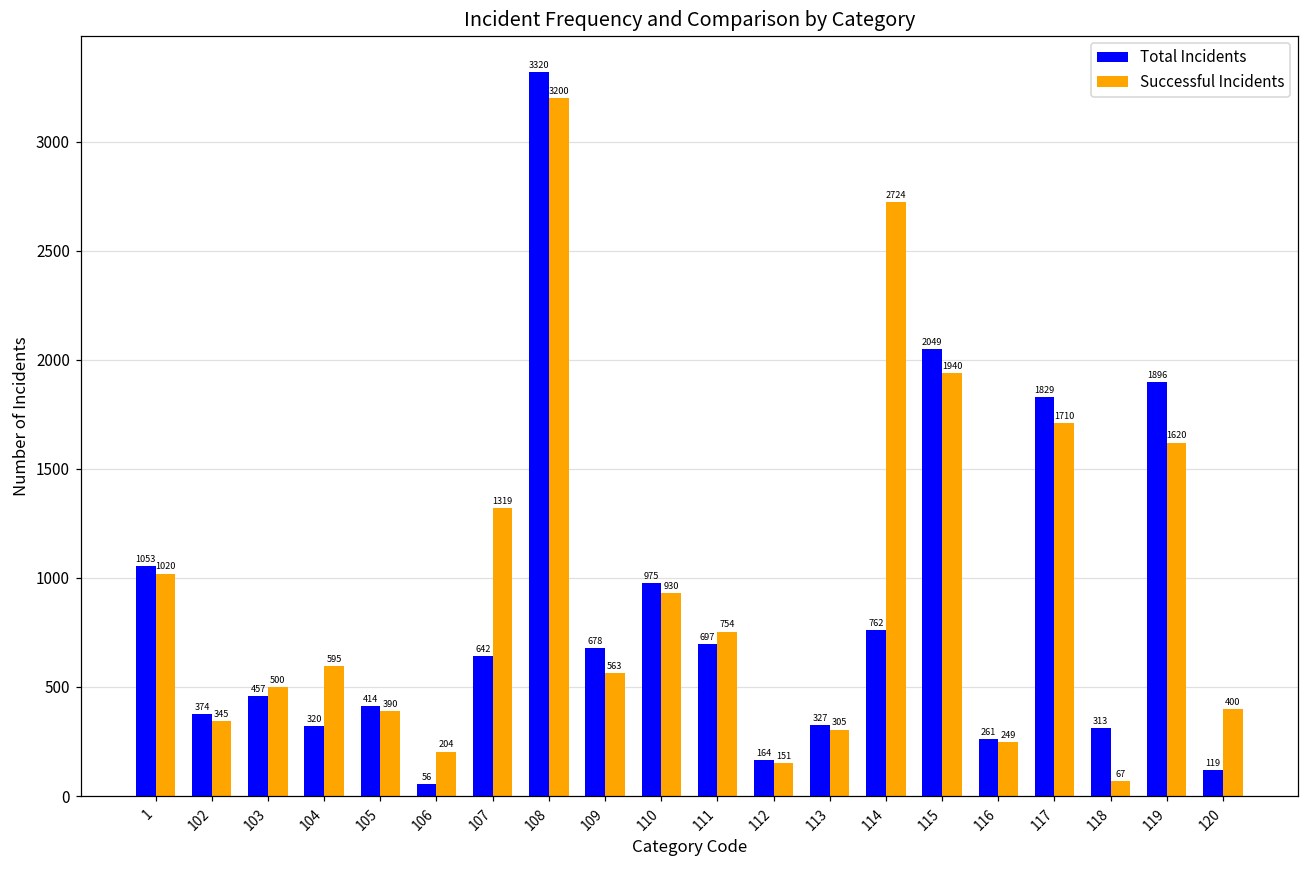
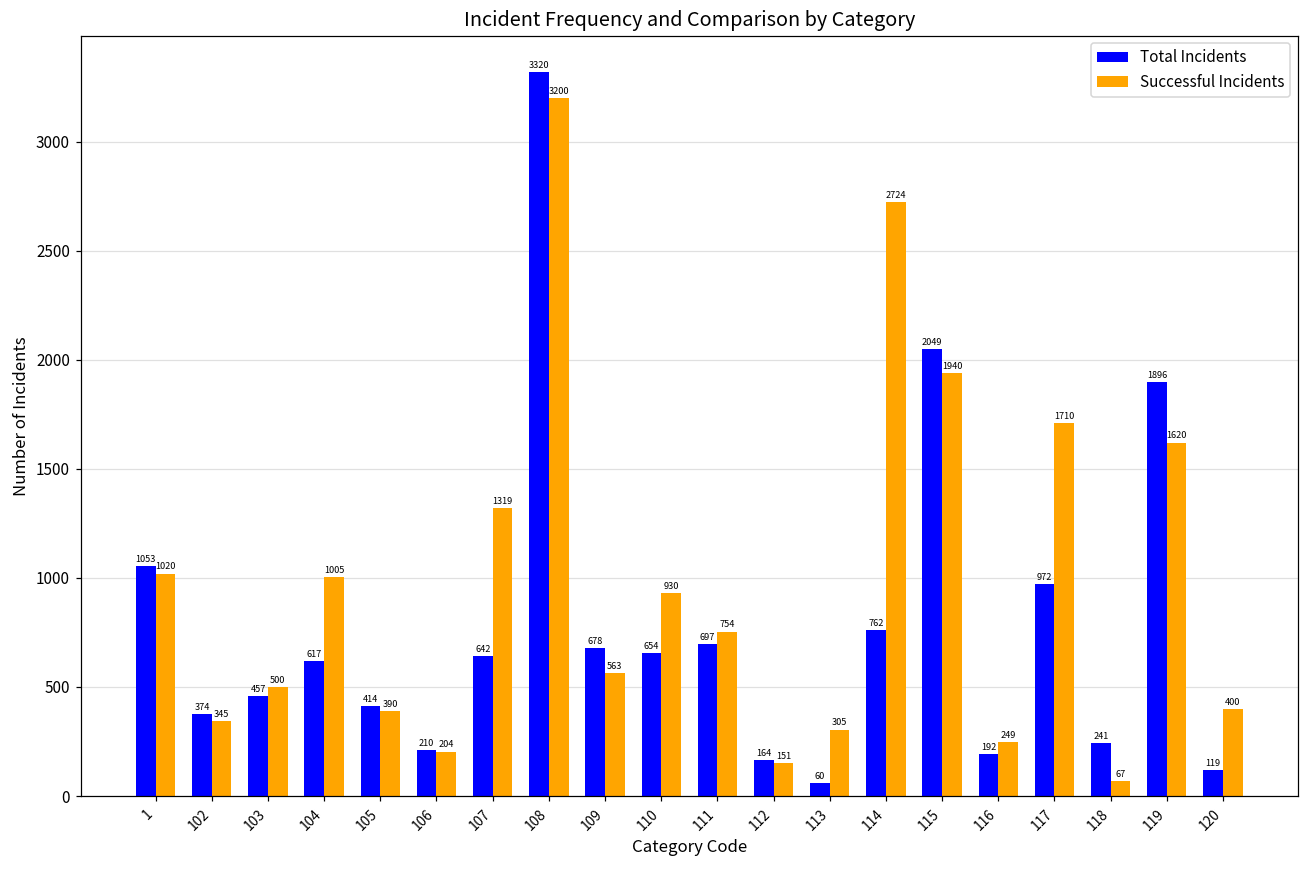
Total Incidents, 104: 320 -> 617
Successful Incidents, 104: 595 -> 1005
Total Incidents, 106: 56 -> 210
Total Incidents, 110: 975 -> 654
Total Incidents, 113: 327 -> 60
Total Incidents, 116: 261 -> 192
Total Incidents, 117: 1829 -> 972
Total Incidents, 118: 313 -> 241
